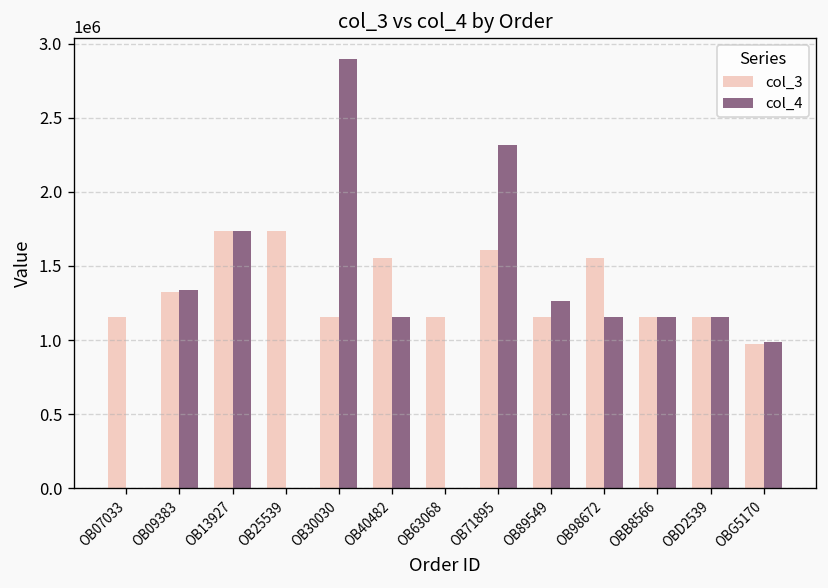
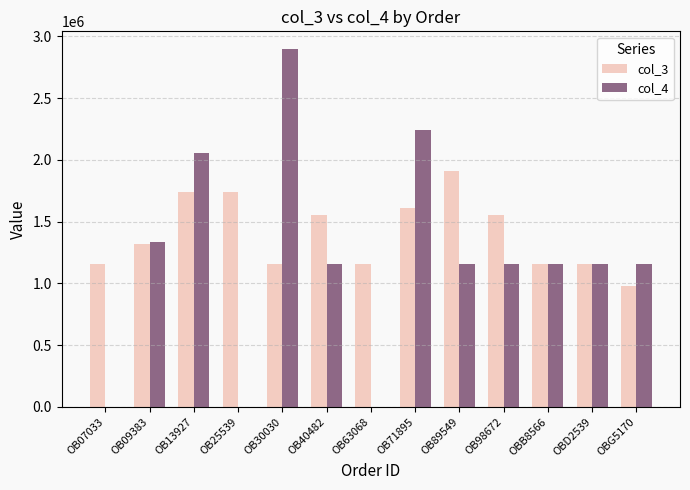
col_4, OB13927: 1740000 -> 2060000
col_4, OB71895: 2320000 -> 2240000
col_3, OB89549: 1160000 -> 1910000
col_4, OB89549: 1260000 -> 1160000
col_4, OBG5170: 990000 -> 1160000
